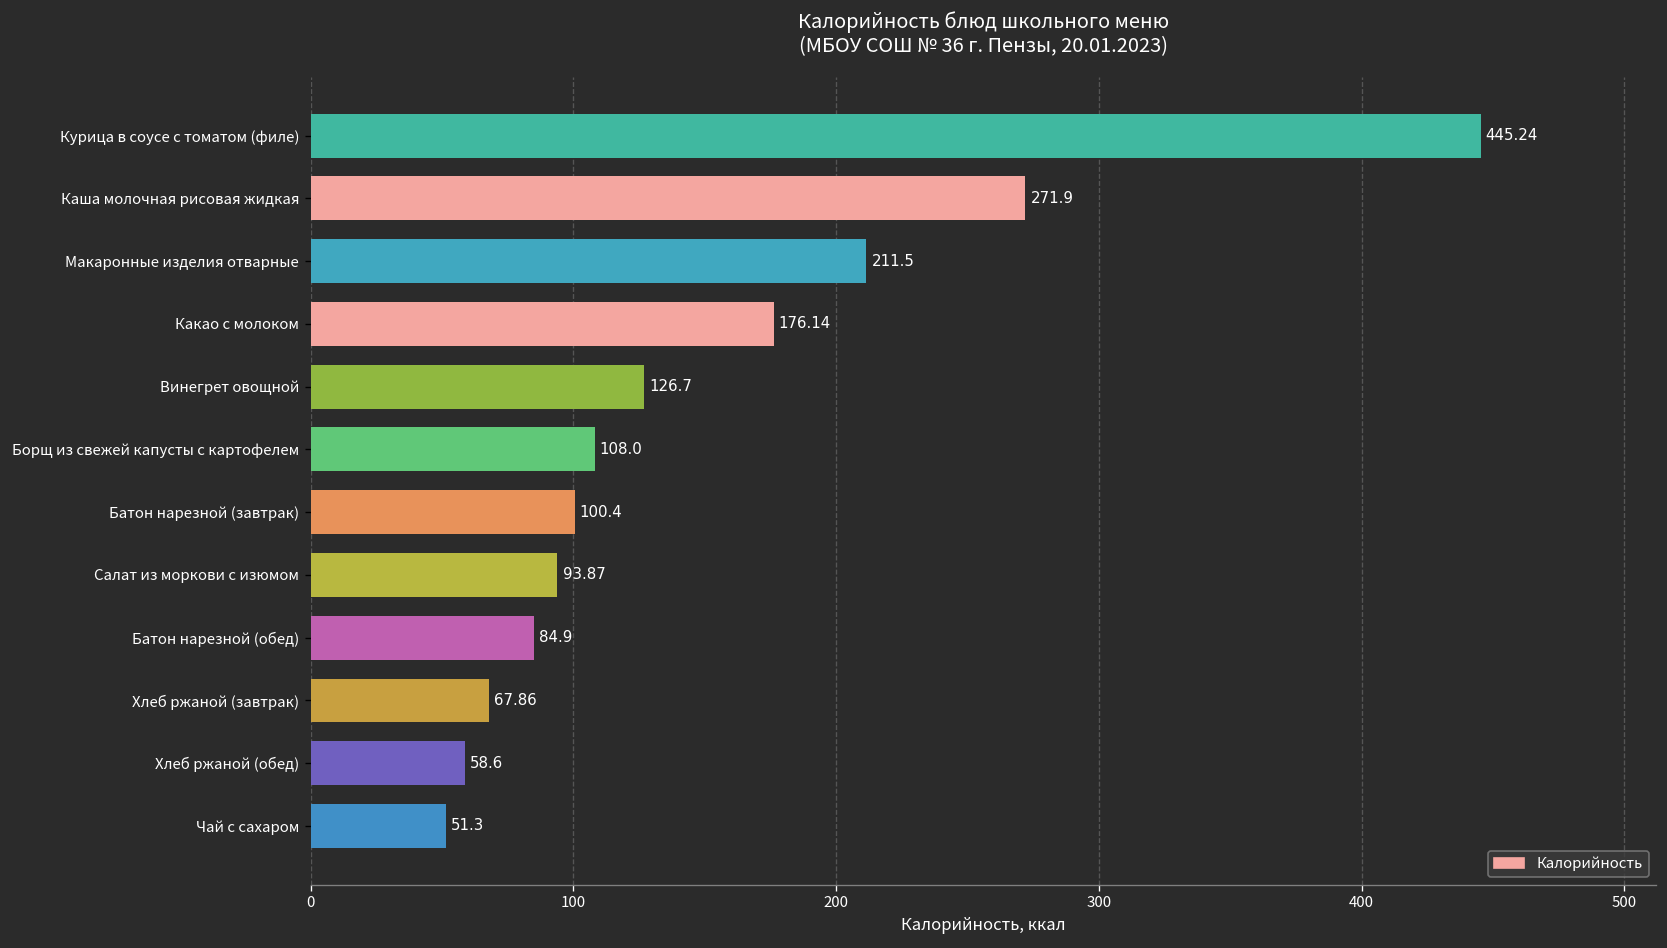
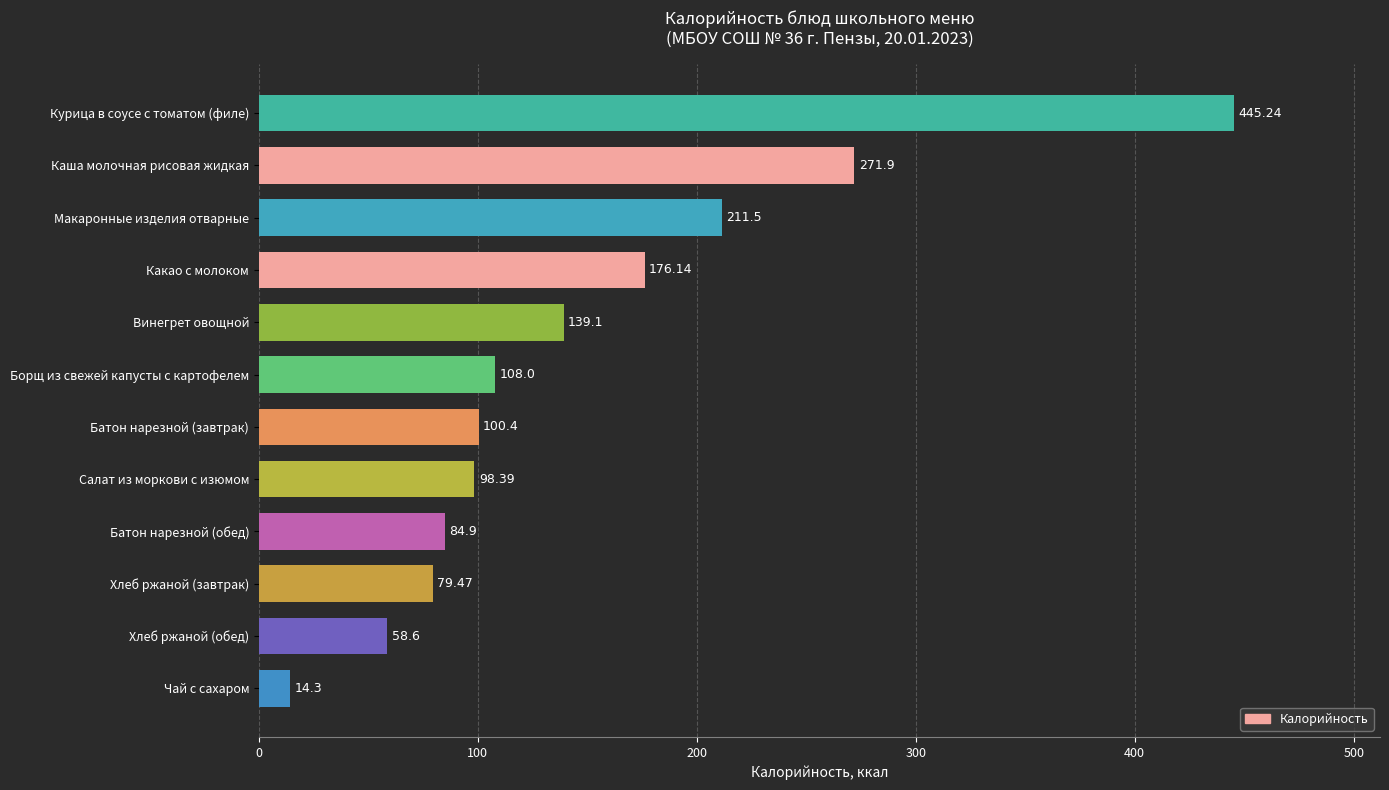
Винегрет овощной: 126.7 -> 139.1
Салат из моркови с изюмом: 93.87 -> 98.39
Хлеб ржаной (завтрак): 67.86 -> 79.47
Чай с сахаром: 51.3 -> 14.3
